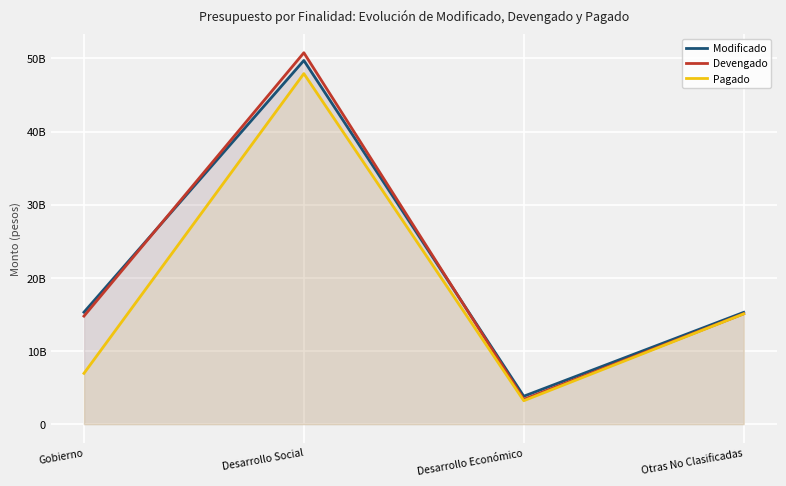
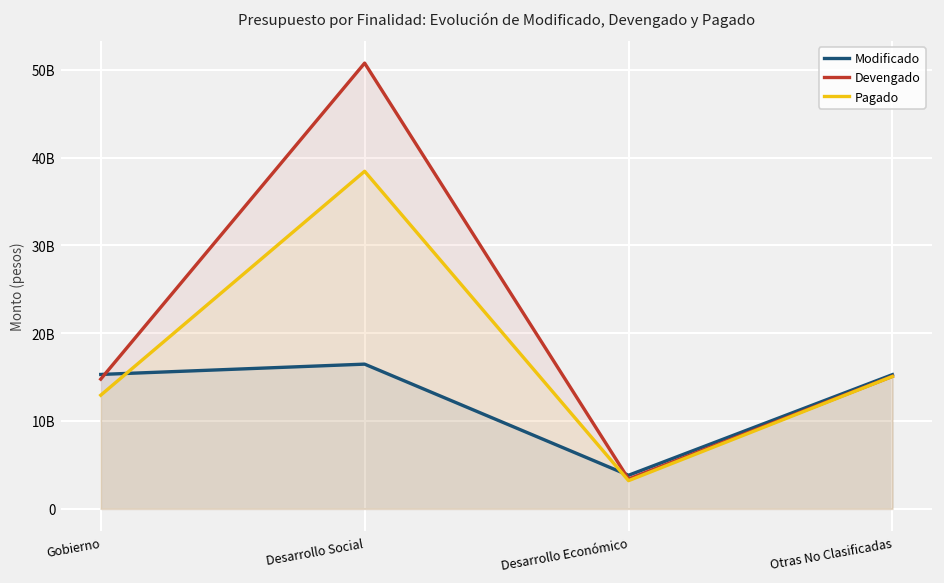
Pagado, Gobierno: 7000000000 -> 13000000000
Modificado, Desarrollo Social: 50000000000 -> 16000000000
Pagado, Desarrollo Social: 48000000000 -> 38000000000
